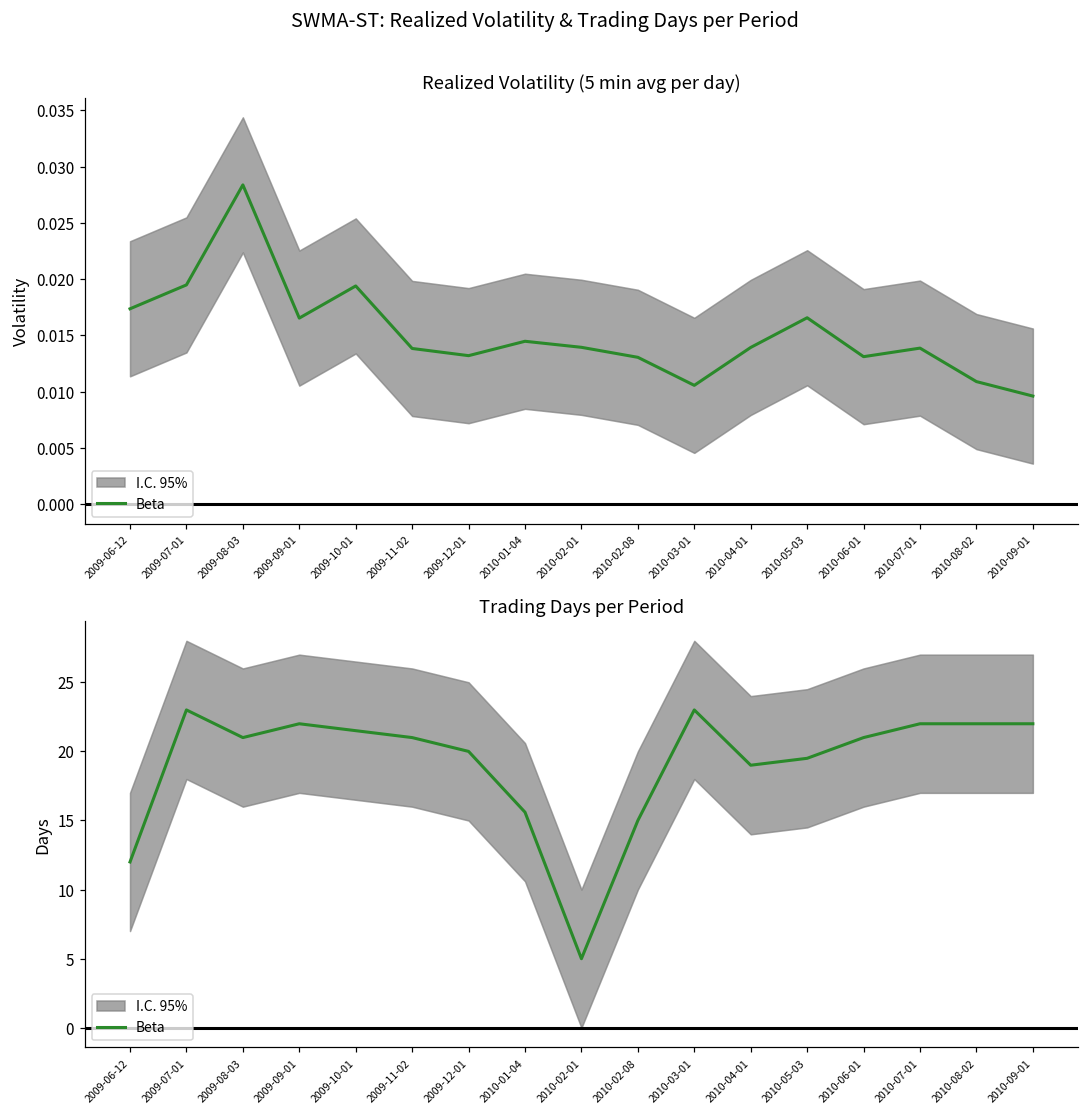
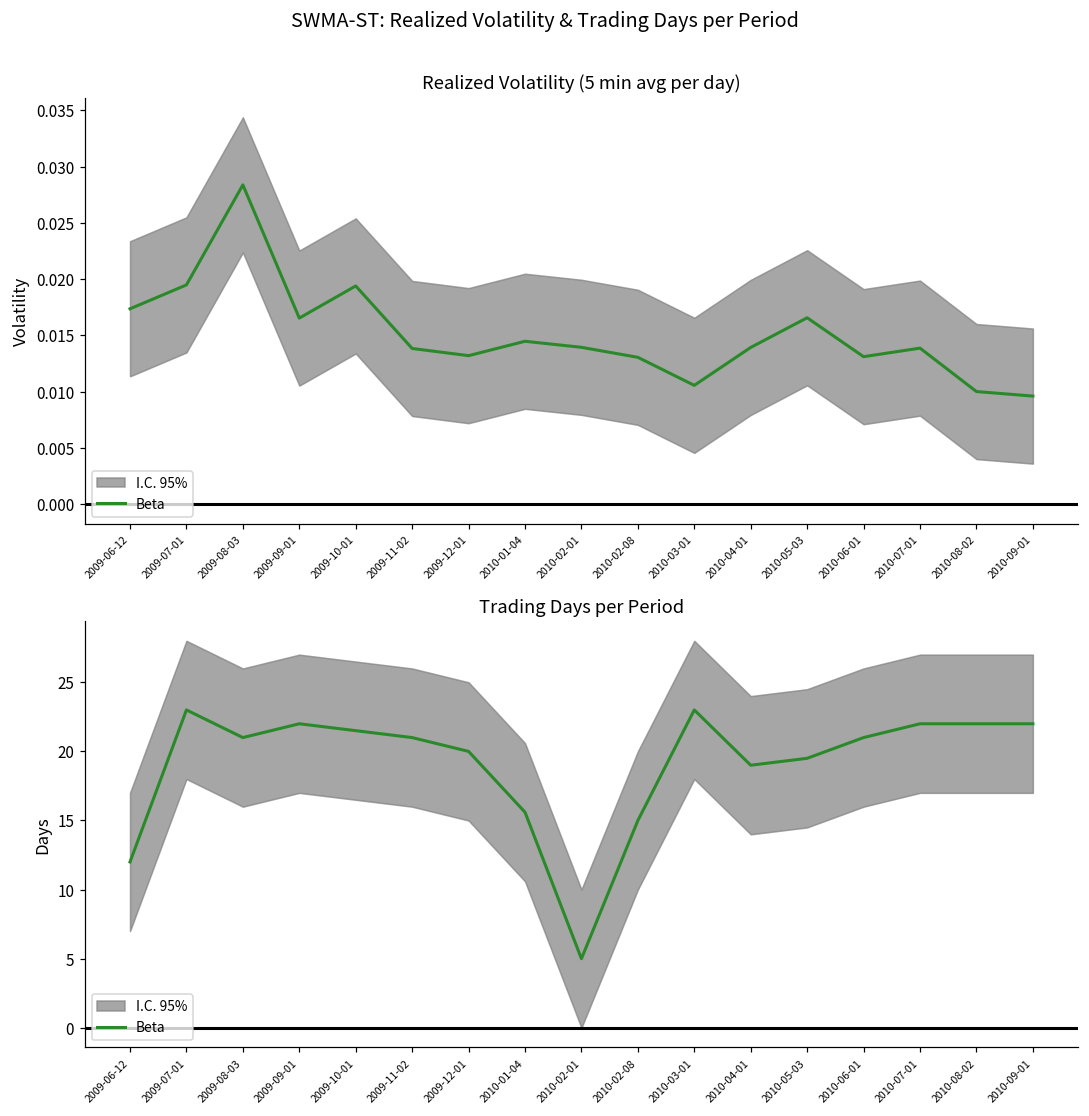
Realized Volatility (5 min avg per day), Beta, 2010-08-02: 0.0109 -> 0.0100
